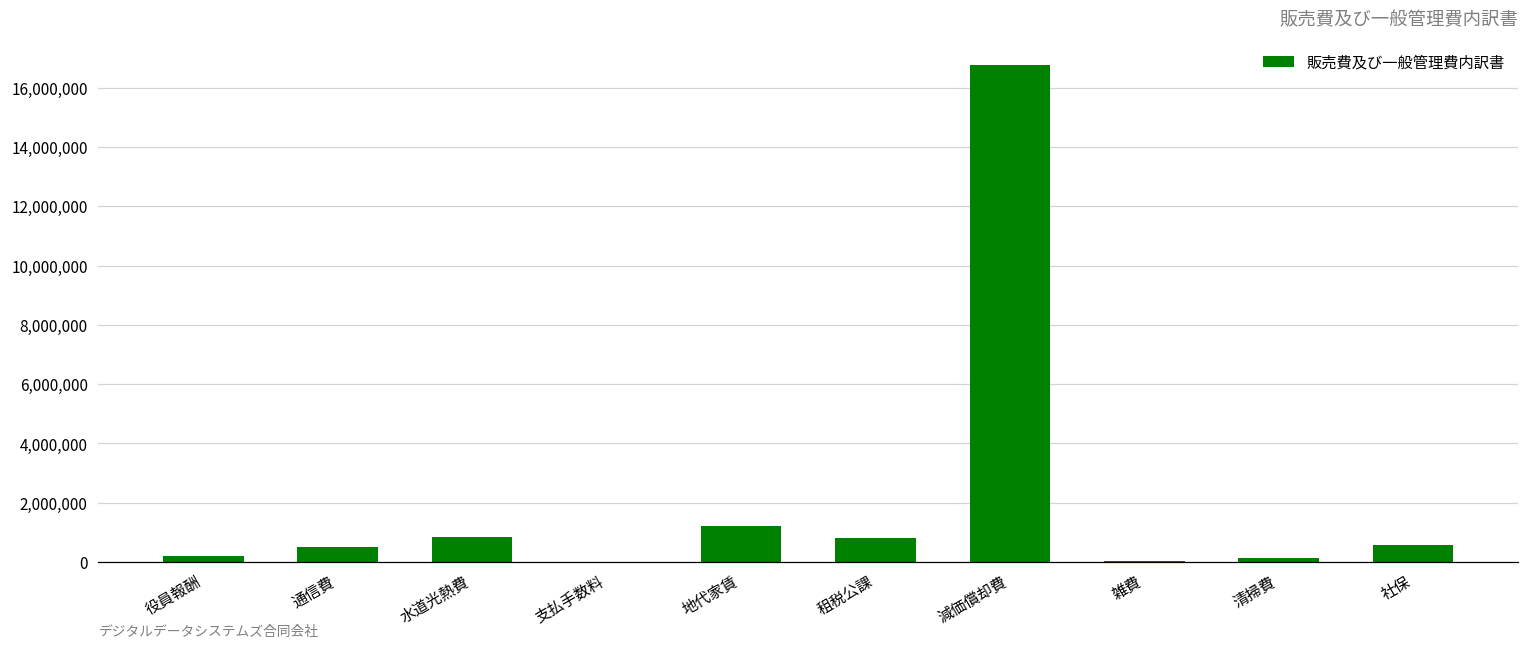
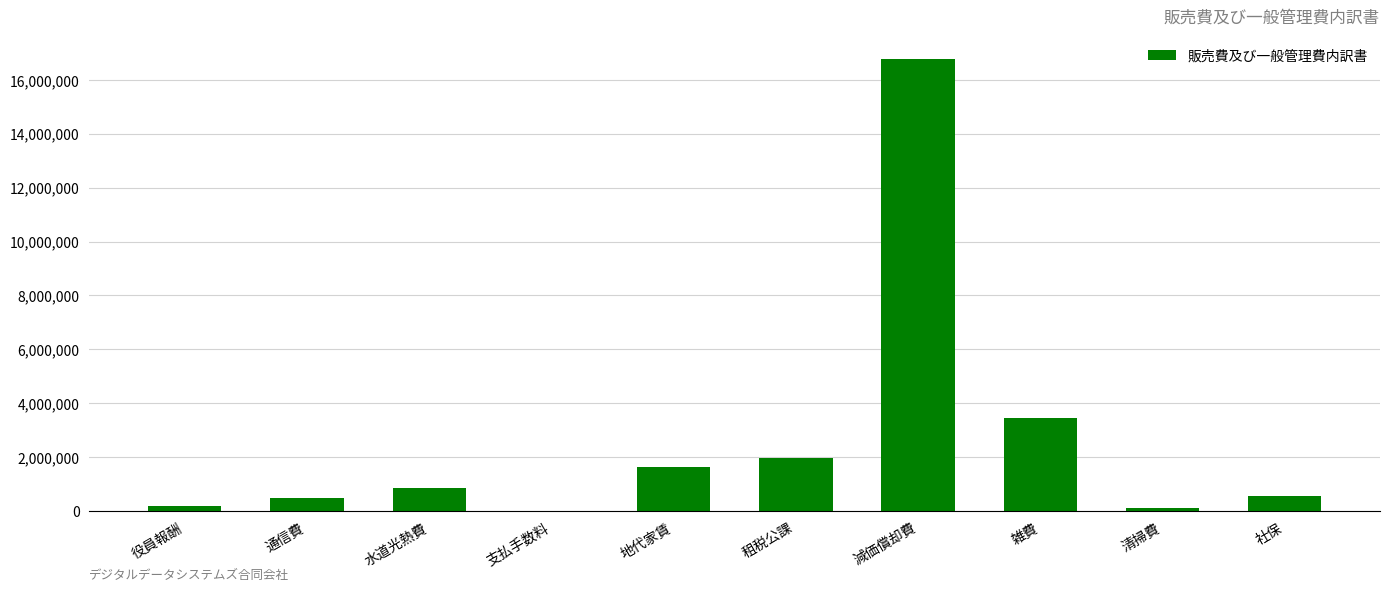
地代家賃: 1,200,000 -> 1,600,000
租税公課: 800,000 -> 2,000,000
雑費: 0 -> 3,500,000
